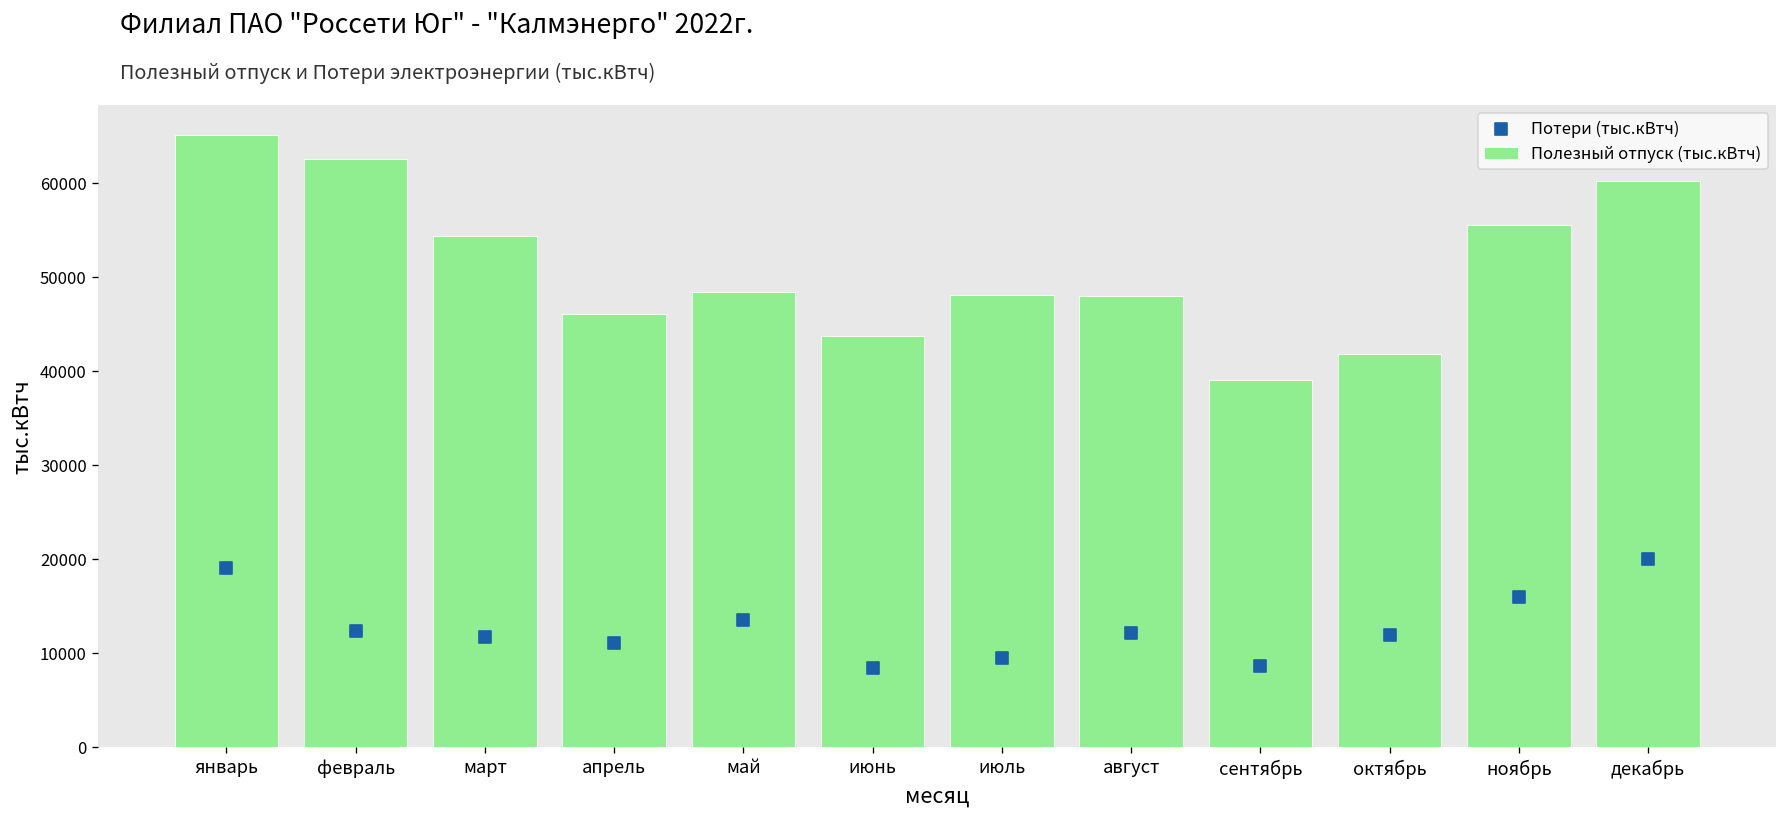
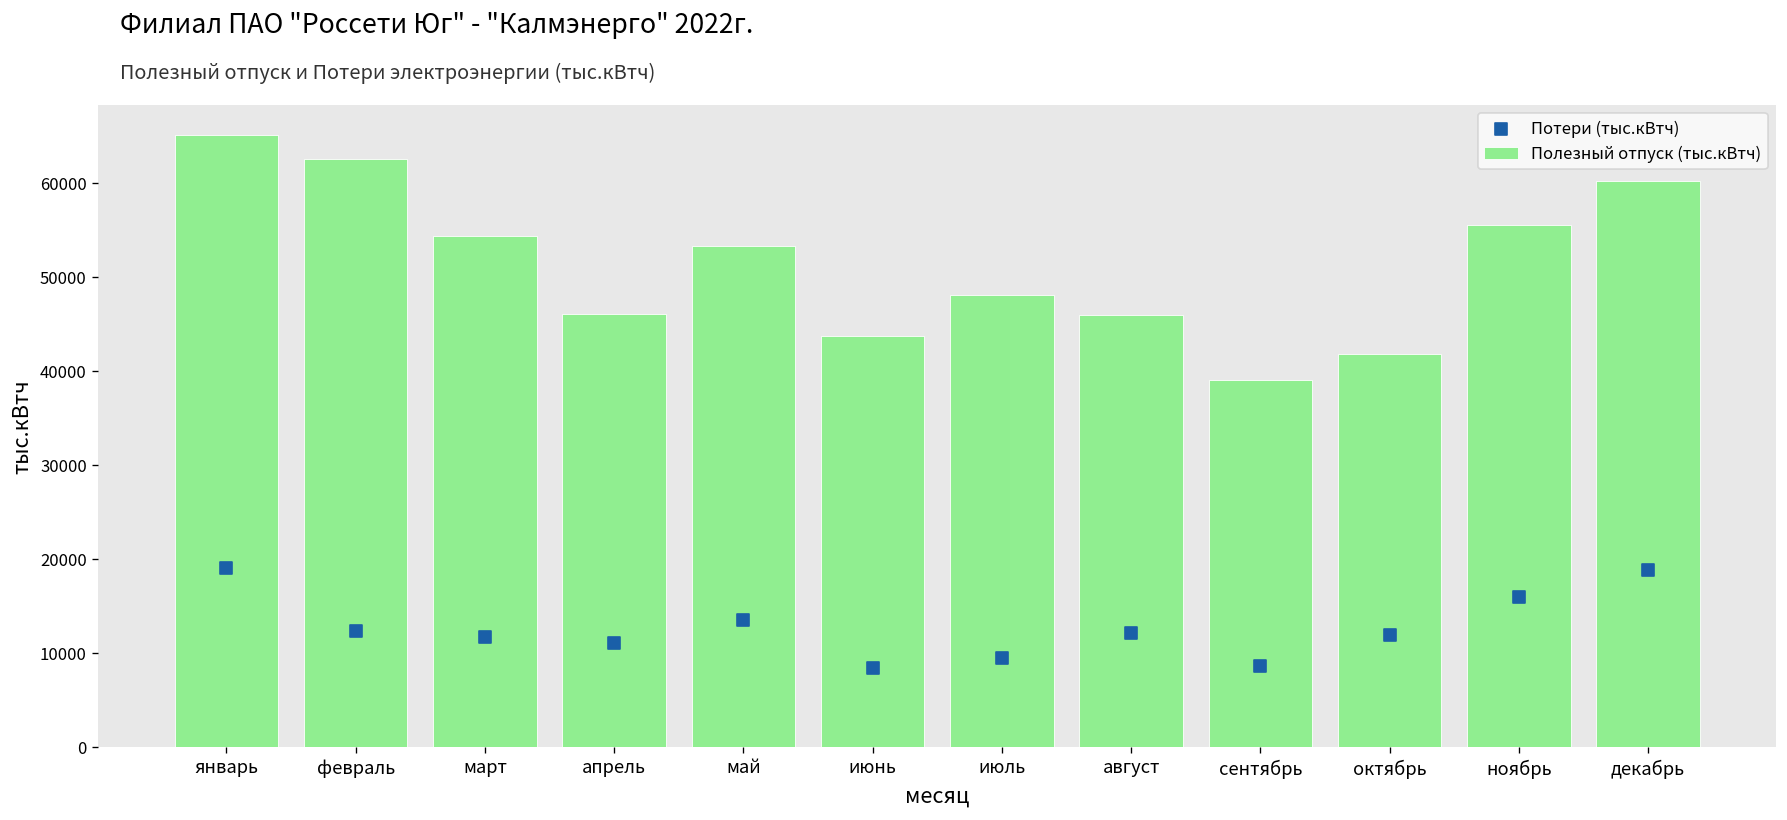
Полезный отпуск (тыс.кВтч), май: 48000 -> 53000
Полезный отпуск (тыс.кВтч), август: 48000 -> 46000
Потери (тыс.кВтч), декабрь: 20000 -> 19000
